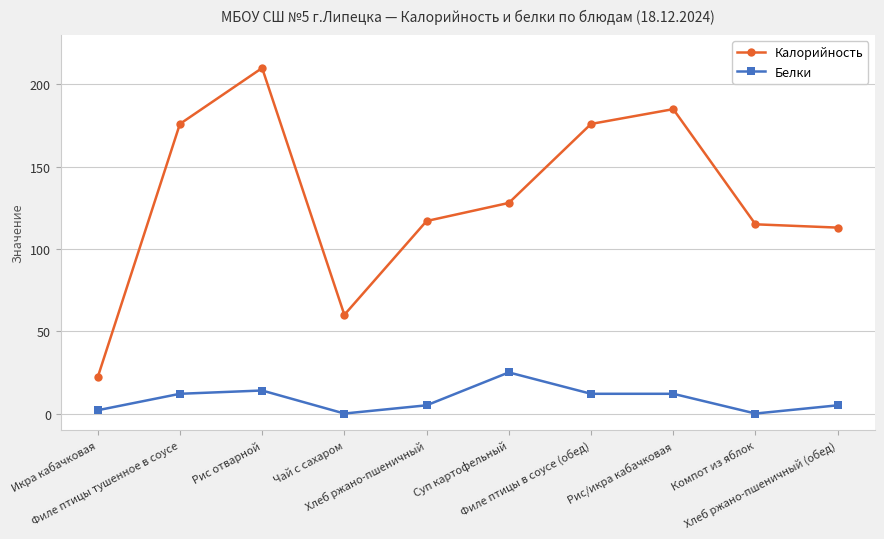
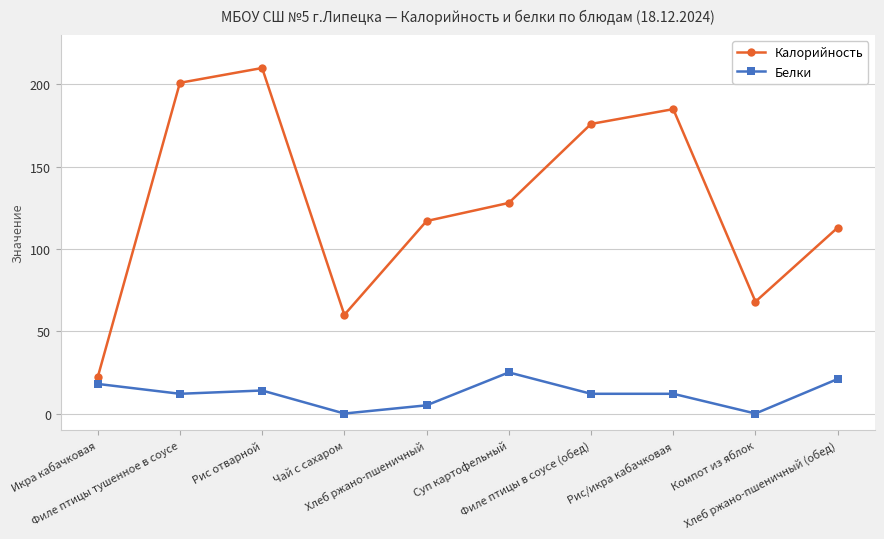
Белки, Икра кабачковая: 2 -> 18
Калорийность, Филе птицы тушенное в соусе: 176 -> 201
Калорийность, Компот из яблок: 115 -> 68
Белки, Хлеб ржано-пшеничный (обед): 5 -> 21
